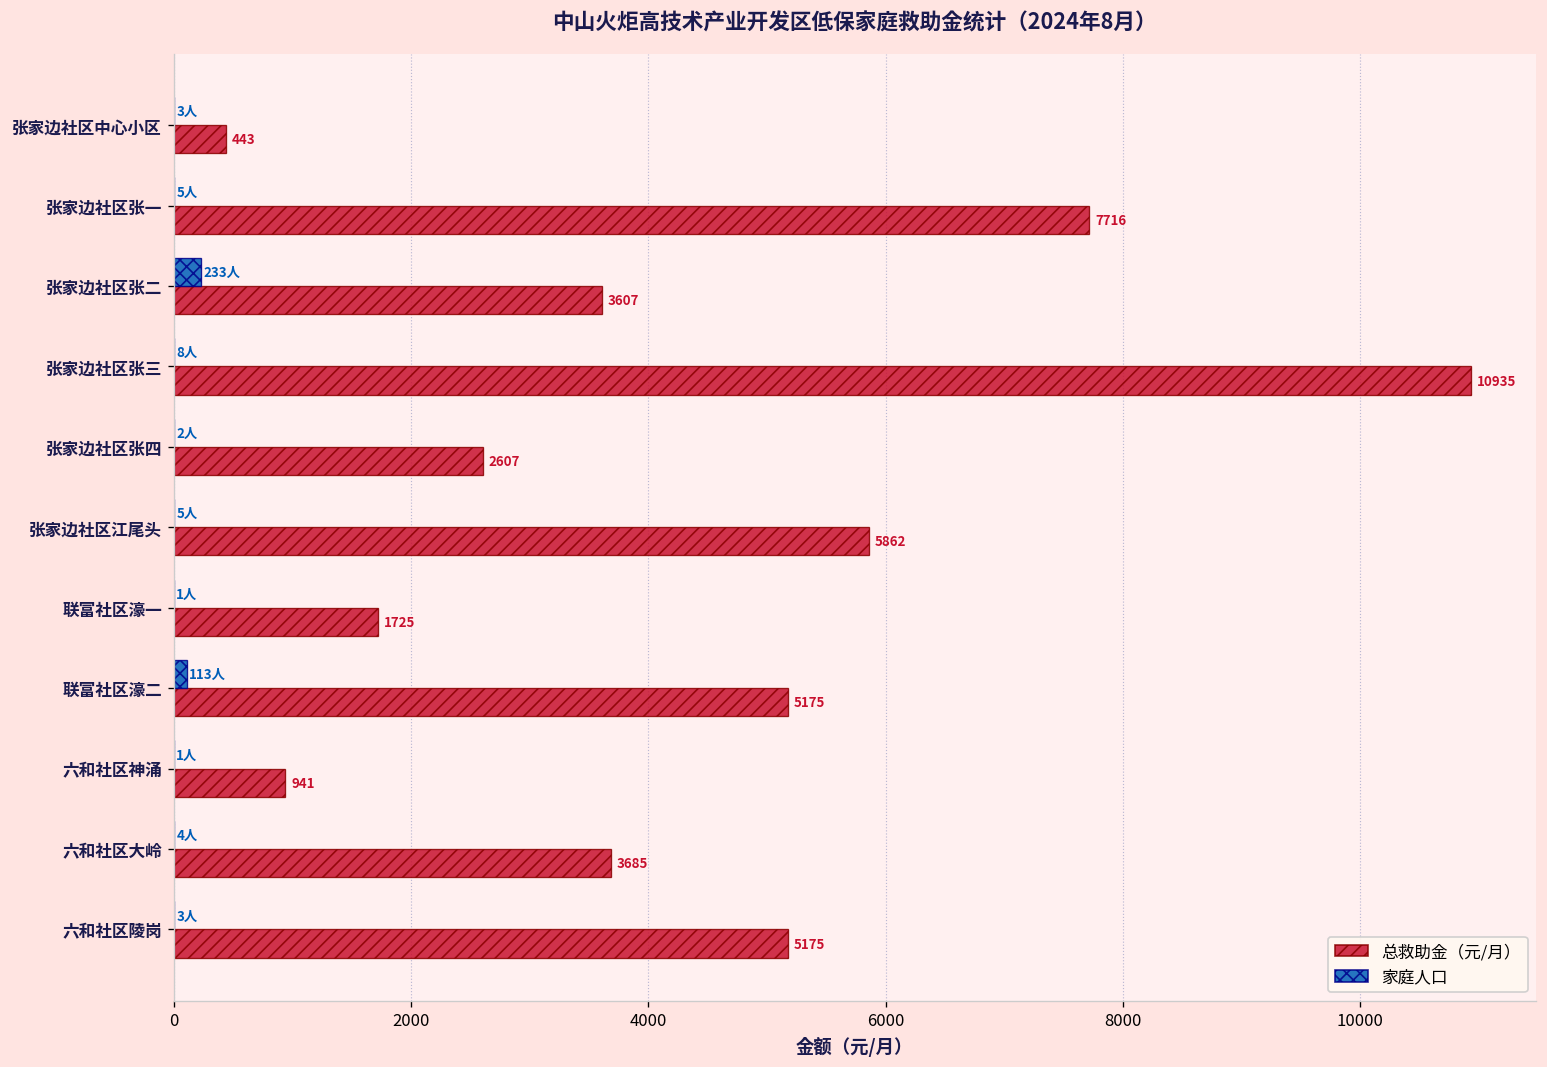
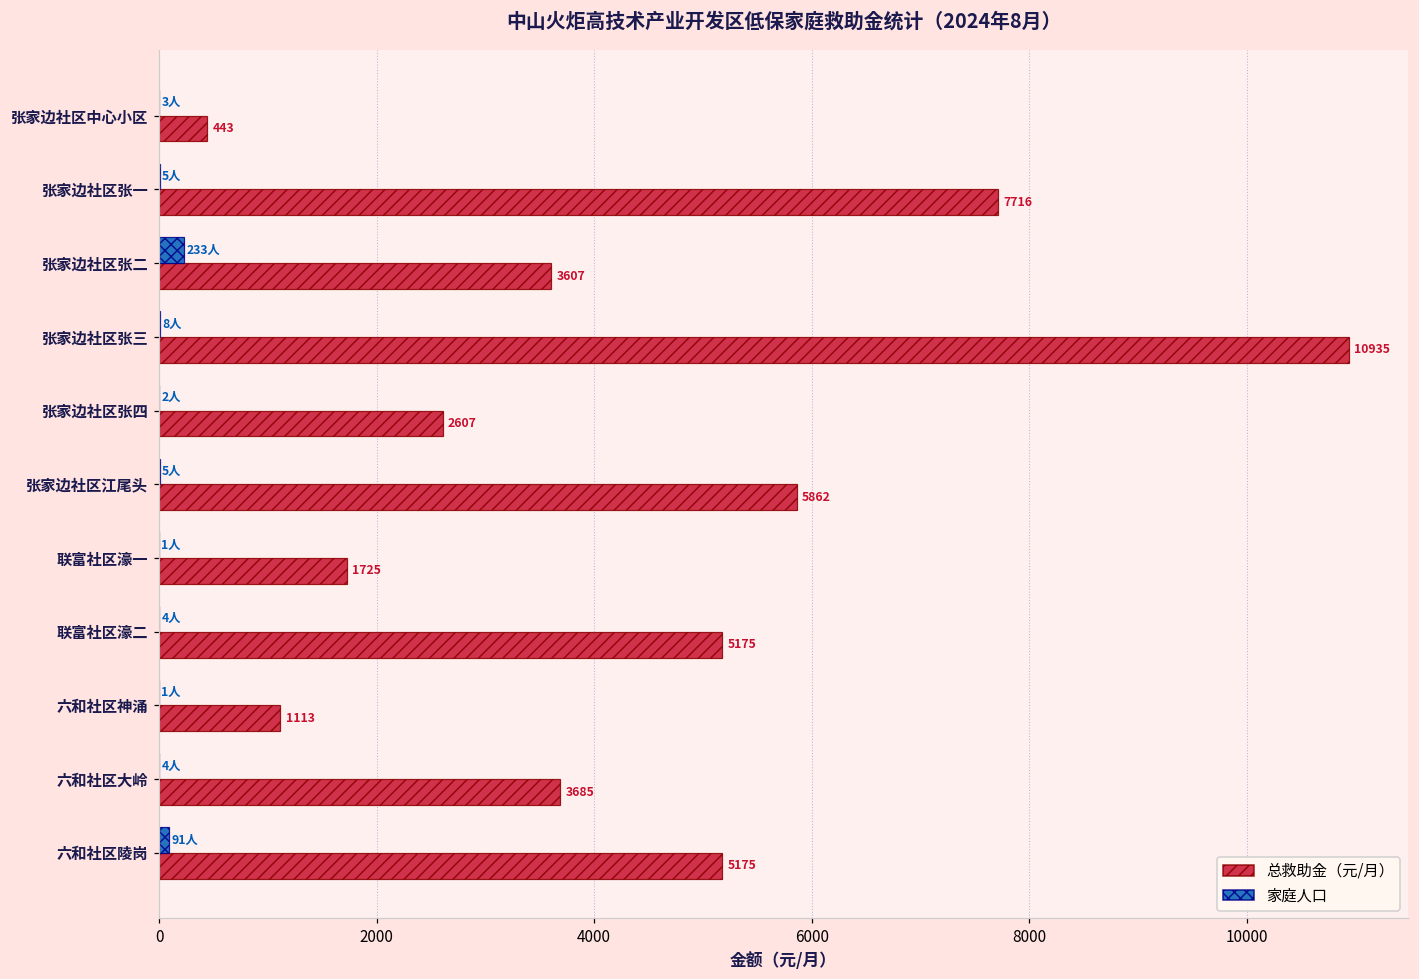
家庭人口, 联富社区濠二: 113人 -> 4人
总救助金（元/月）, 六和社区神涌: 941 -> 1113
家庭人口, 六和社区陵岗: 3人 -> 91人
